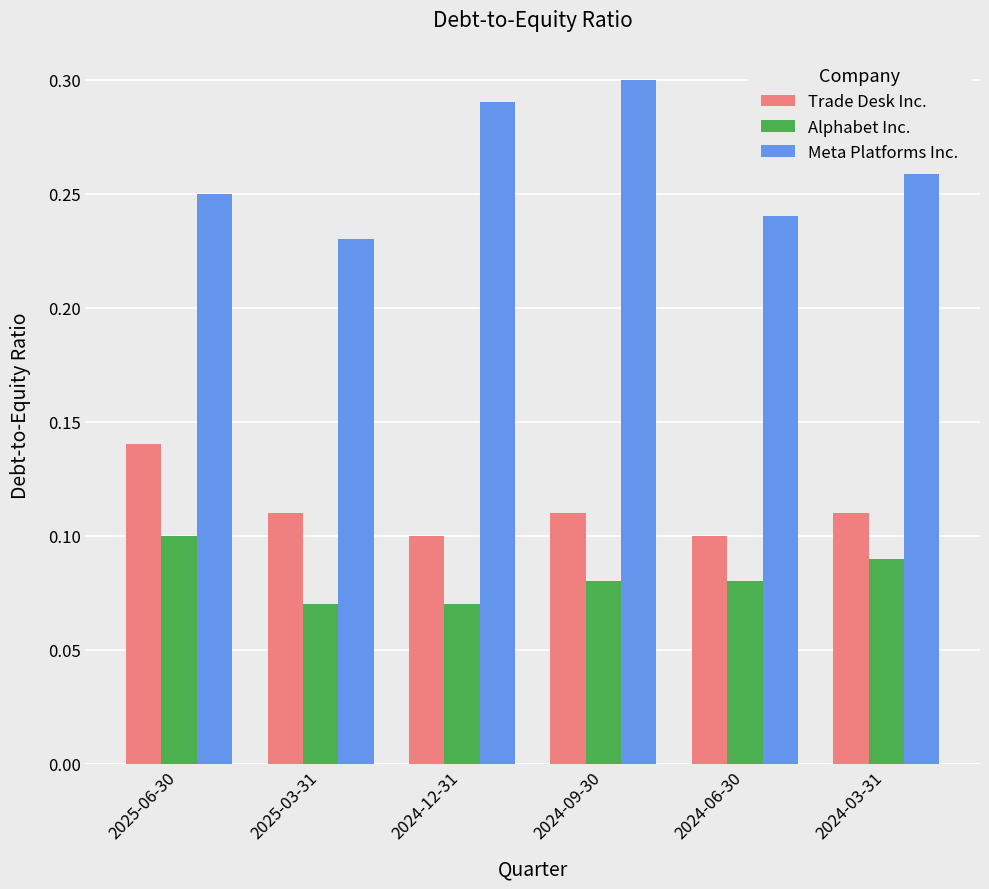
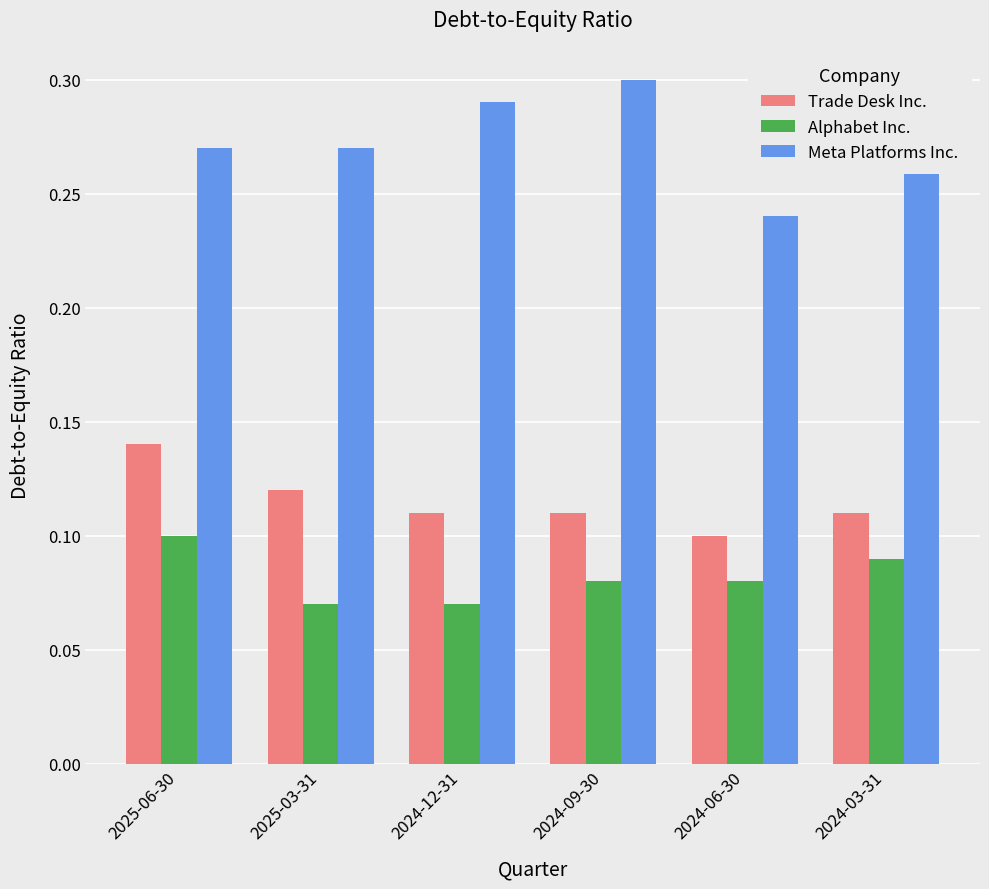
Meta Platforms Inc., 2025-06-30: 0.25 -> 0.27
Trade Desk Inc., 2025-03-31: 0.11 -> 0.12
Meta Platforms Inc., 2025-03-31: 0.23 -> 0.27
Trade Desk Inc., 2024-12-31: 0.10 -> 0.11
